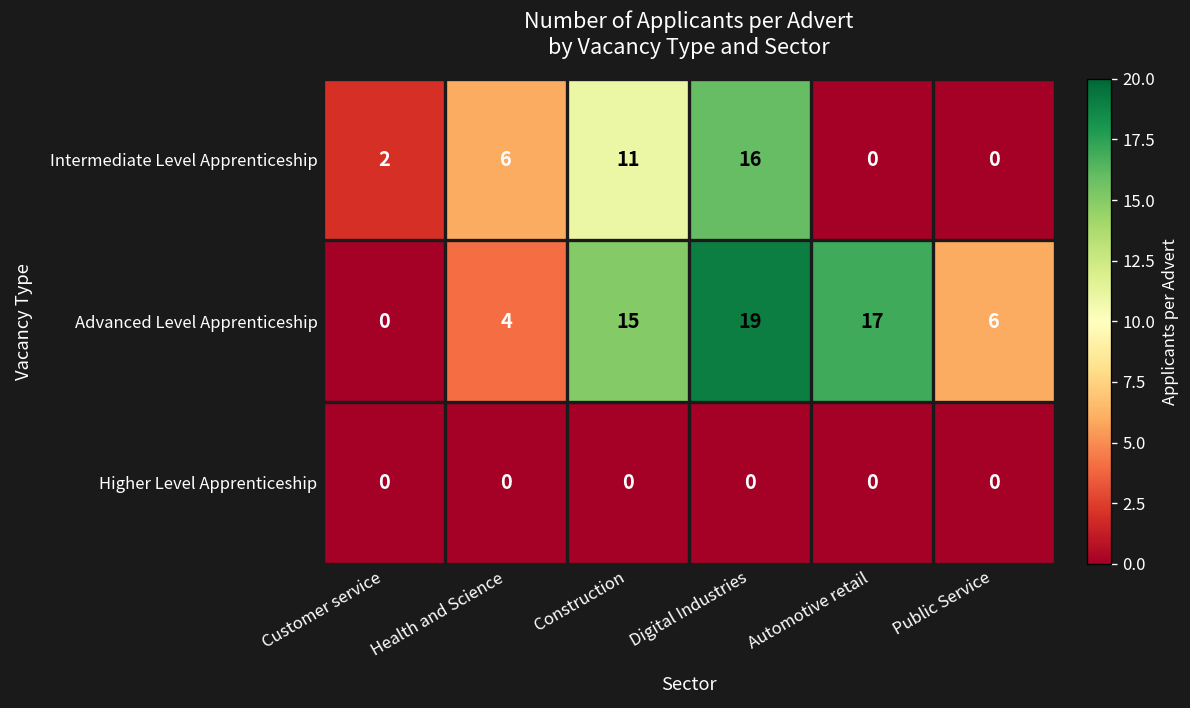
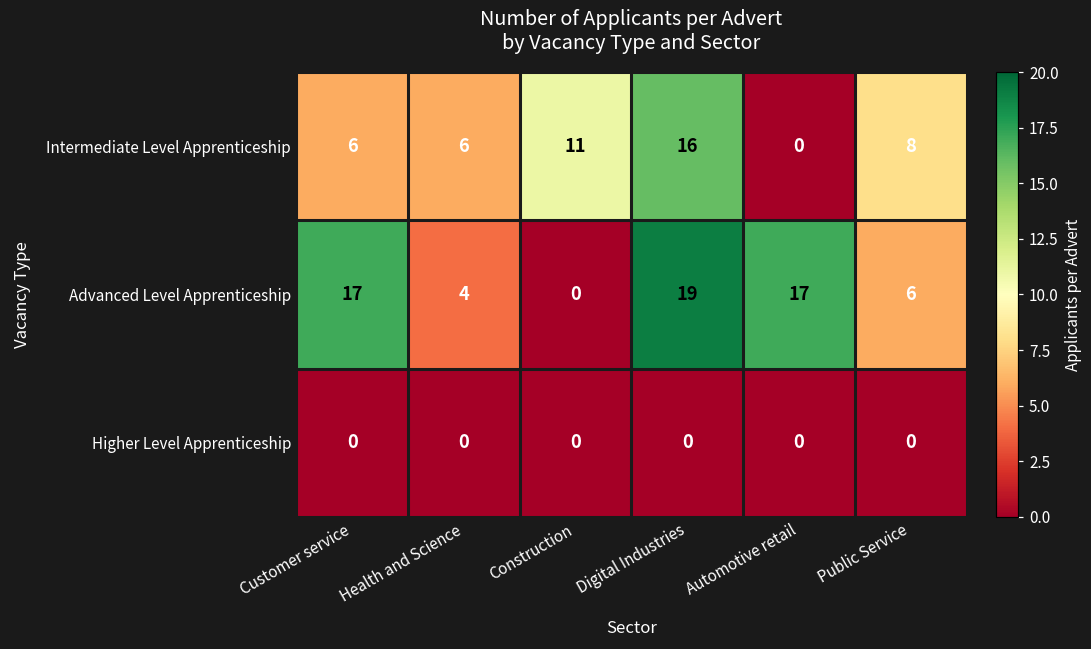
Intermediate Level Apprenticeship, Customer service: 2 -> 6
Intermediate Level Apprenticeship, Public Service: 0 -> 8
Advanced Level Apprenticeship, Customer service: 0 -> 17
Advanced Level Apprenticeship, Construction: 15 -> 0
